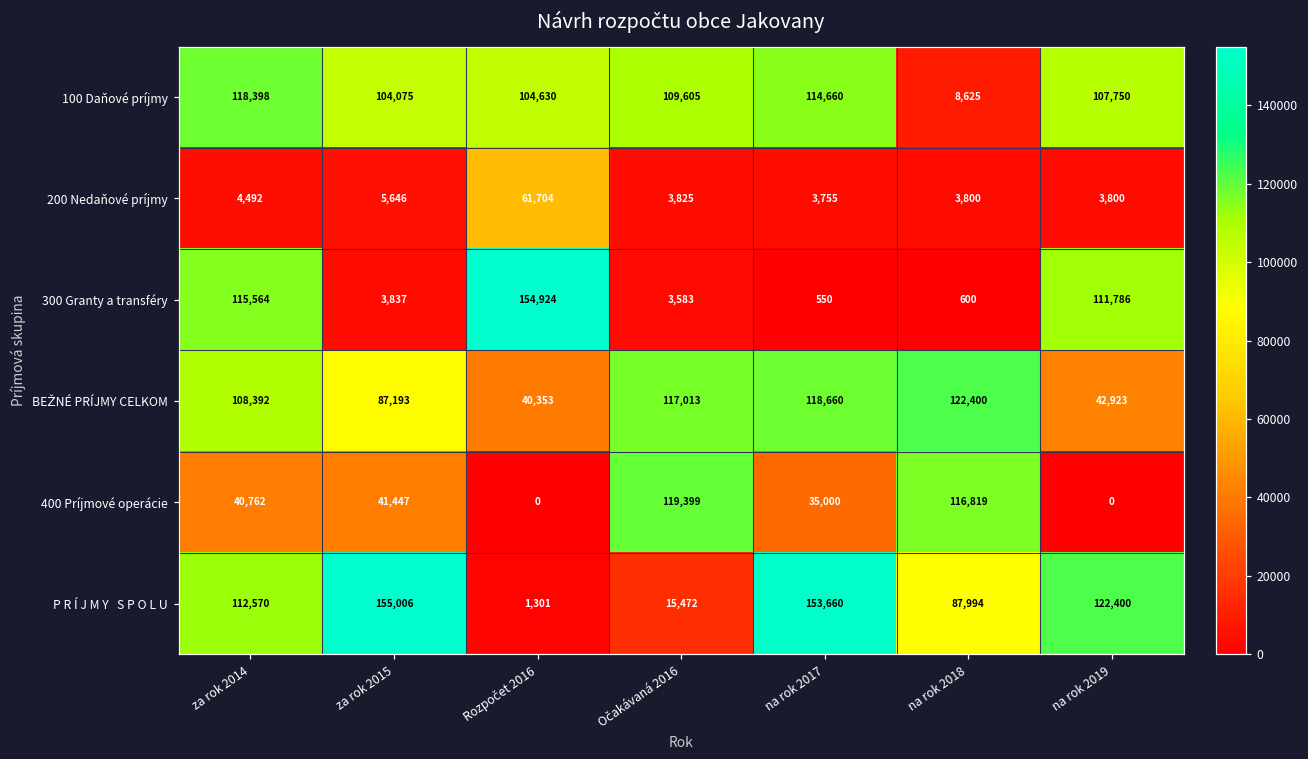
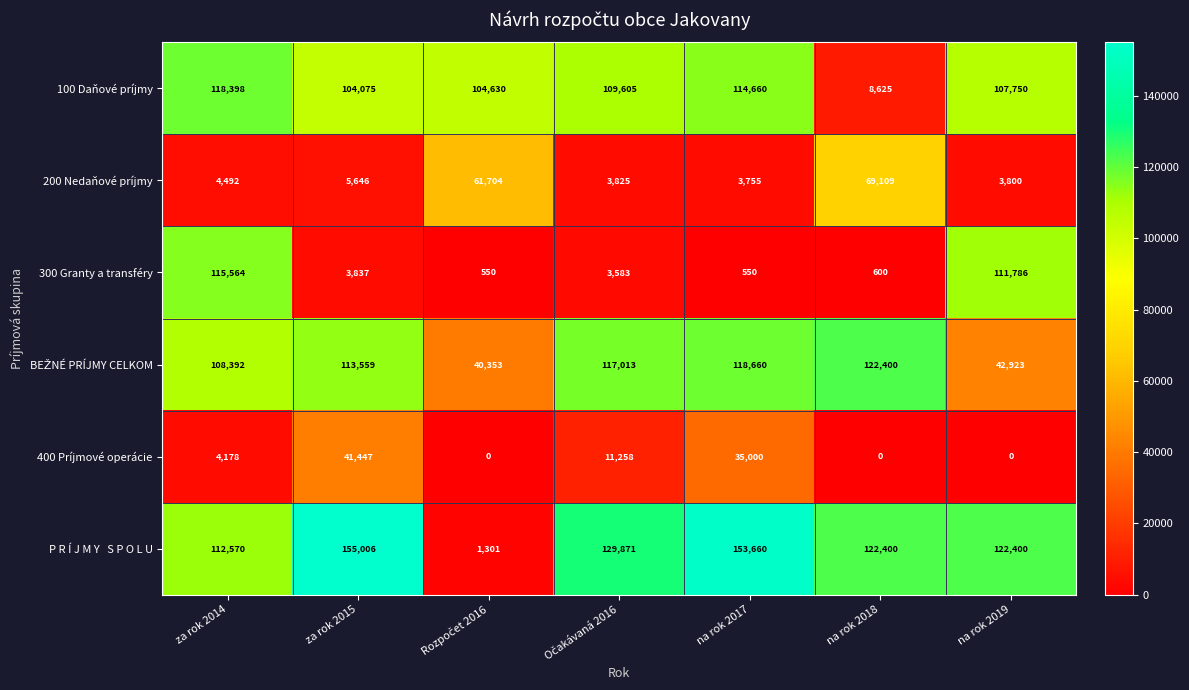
200 Nedaňové príjmy, na rok 2018: 3,800 -> 69,109
300 Granty a transféry, Rozpočet 2016: 154,924 -> 550
BEŽNÉ PRÍJMY CELKOM, za rok 2015: 87,193 -> 113,559
400 Príjmové operácie, za rok 2014: 40,762 -> 4,178
400 Príjmové operácie, Očakávaná 2016: 119,399 -> 11,258
400 Príjmové operácie, na rok 2018: 116,819 -> 0
P R Í J M Y S P O L U, Očakávaná 2016: 15,472 -> 129,871
P R Í J M Y S P O L U, na rok 2018: 87,994 -> 122,400
